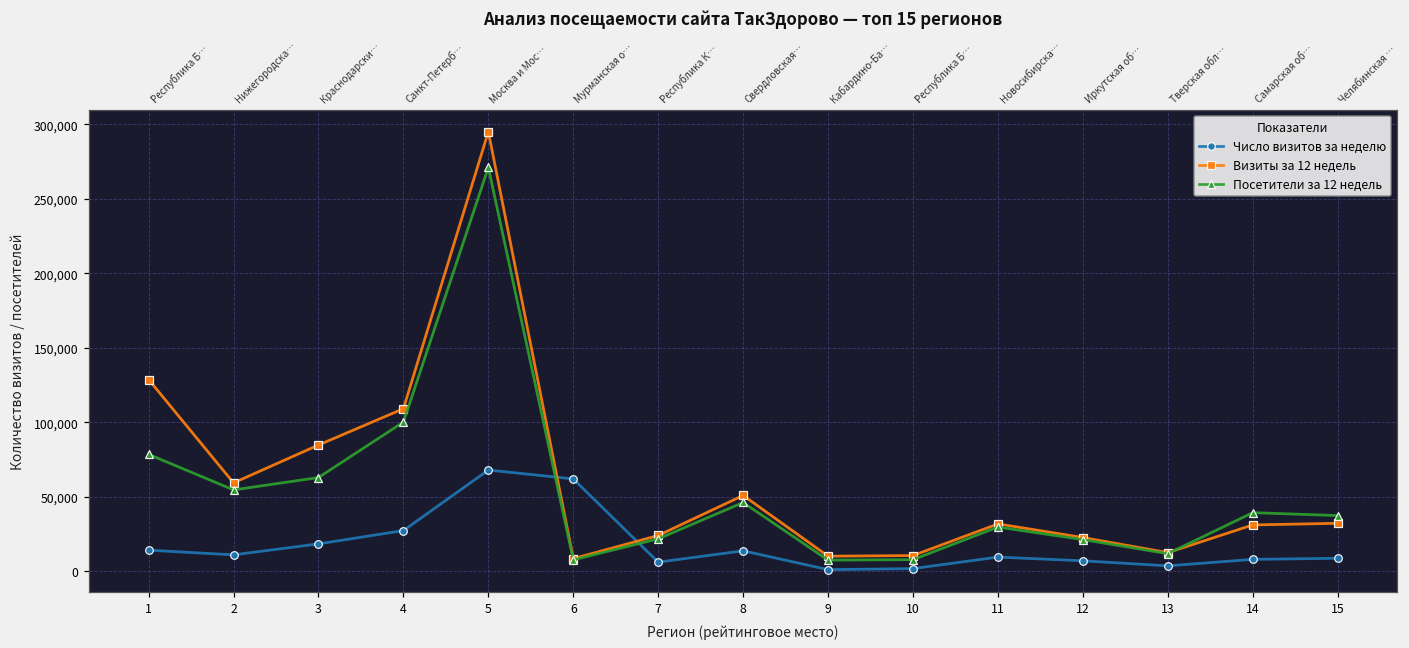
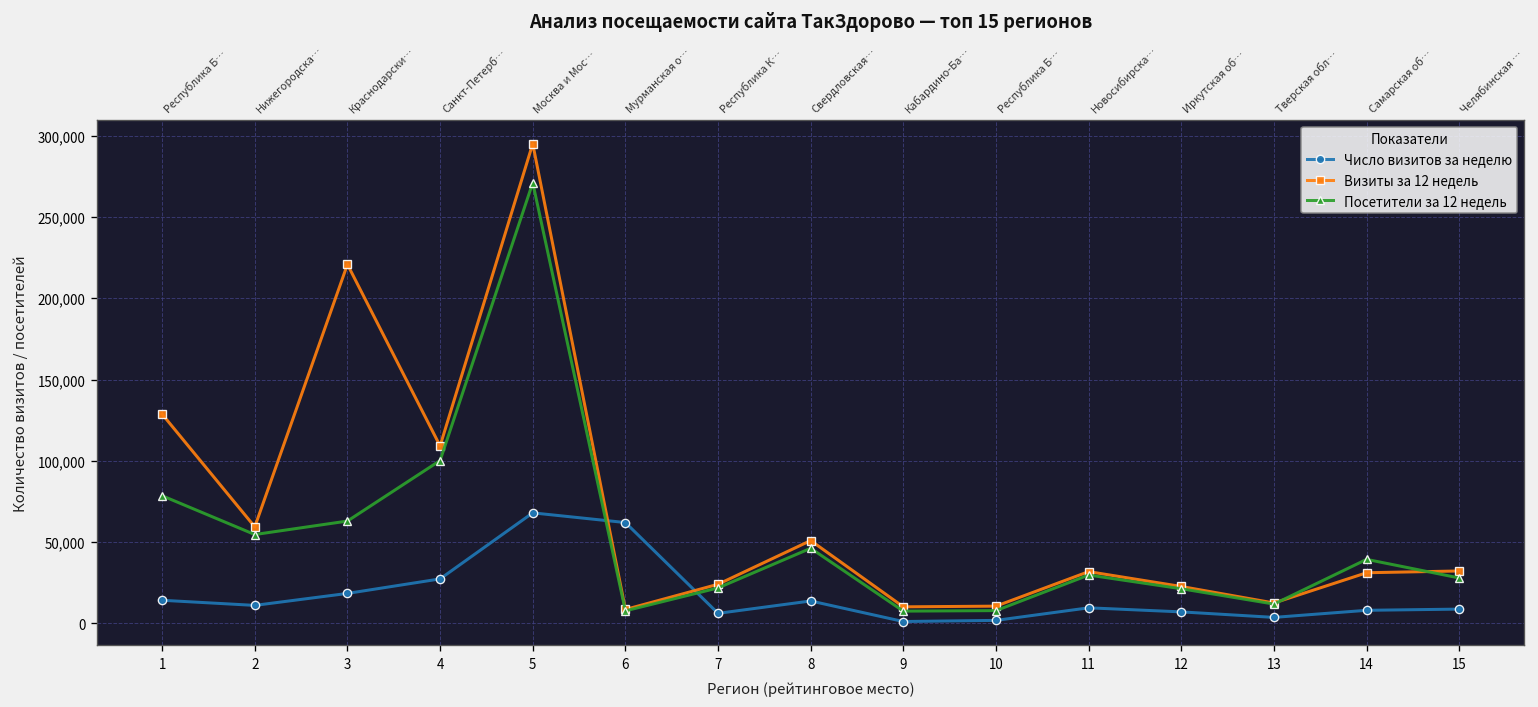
Визиты за 12 недель, 3: 85,000 -> 221,000
Посетители за 12 недель, 15: 37,000 -> 28,000
